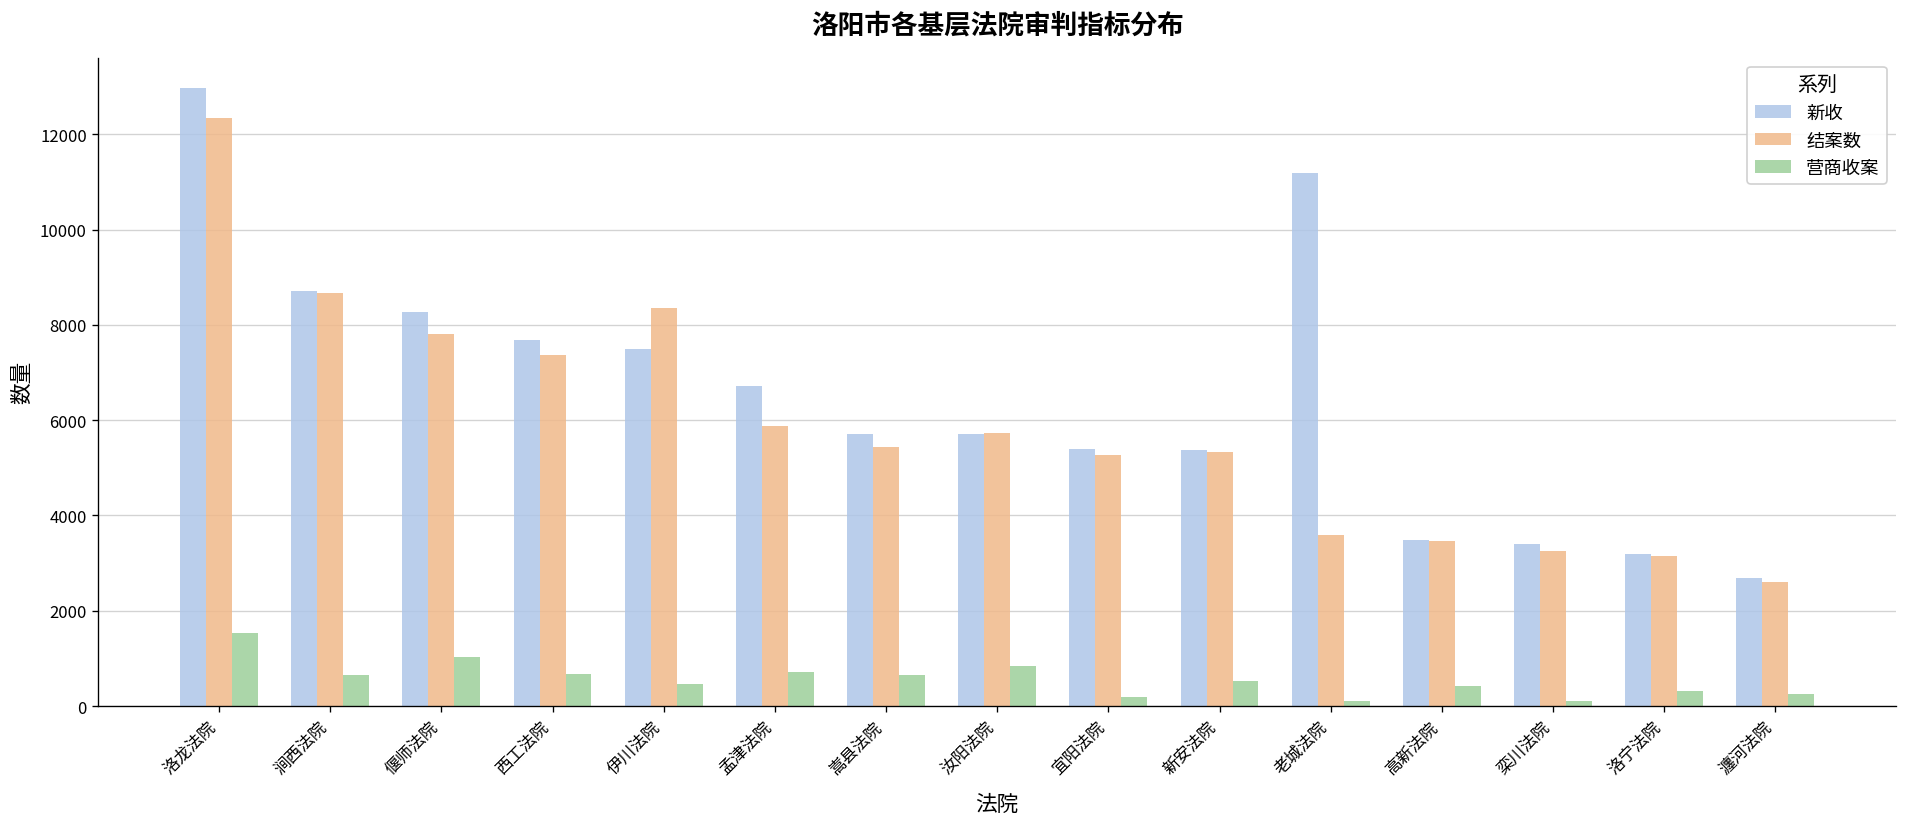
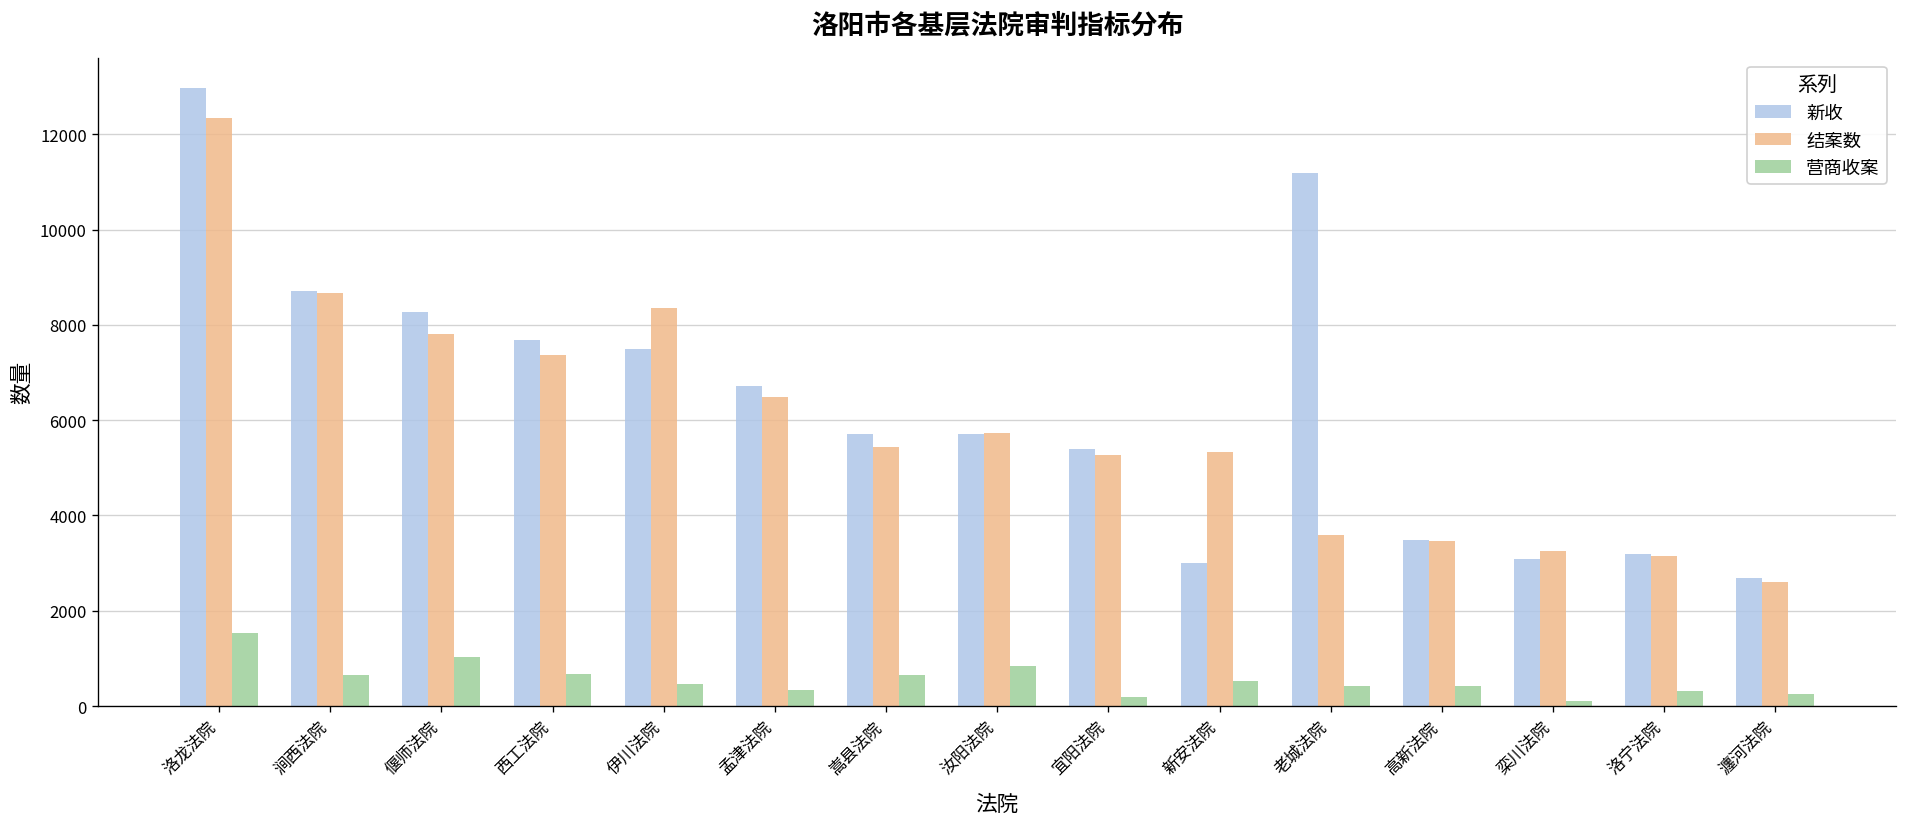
结案数, 孟津法院: 5900 -> 6500
营商收案, 孟津法院: 700 -> 300
新收, 新安法院: 5400 -> 3000
营商收案, 老城法院: 100 -> 400
新收, 栾川法院: 3400 -> 3100
